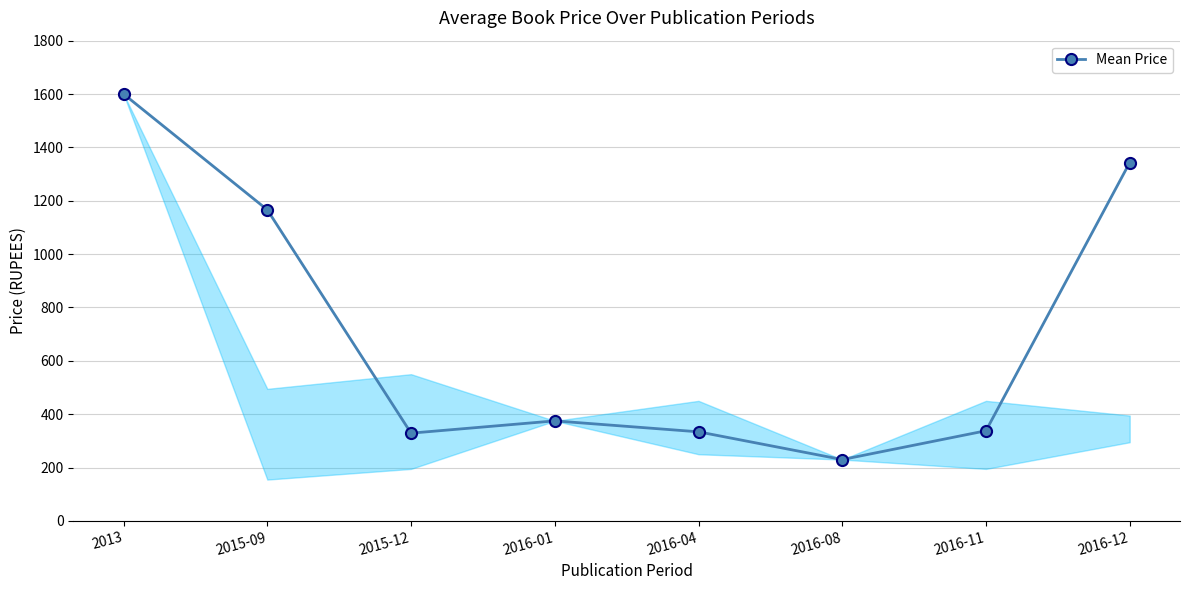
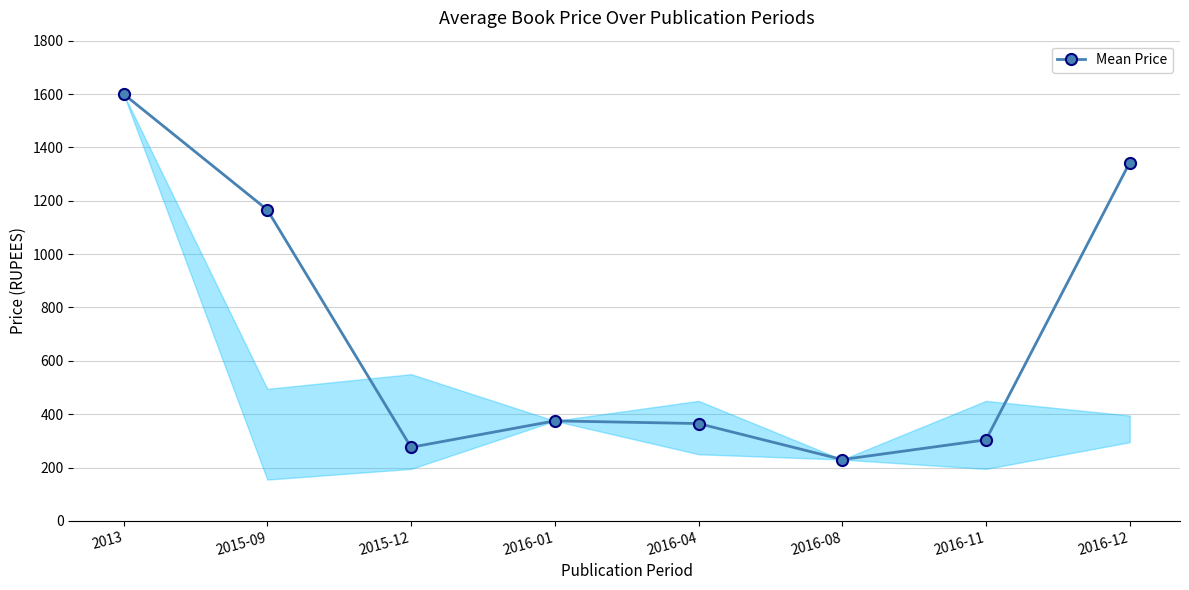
Mean Price, 2015-12: 330 -> 280
Mean Price, 2016-04: 330 -> 370
Mean Price, 2016-11: 340 -> 300
